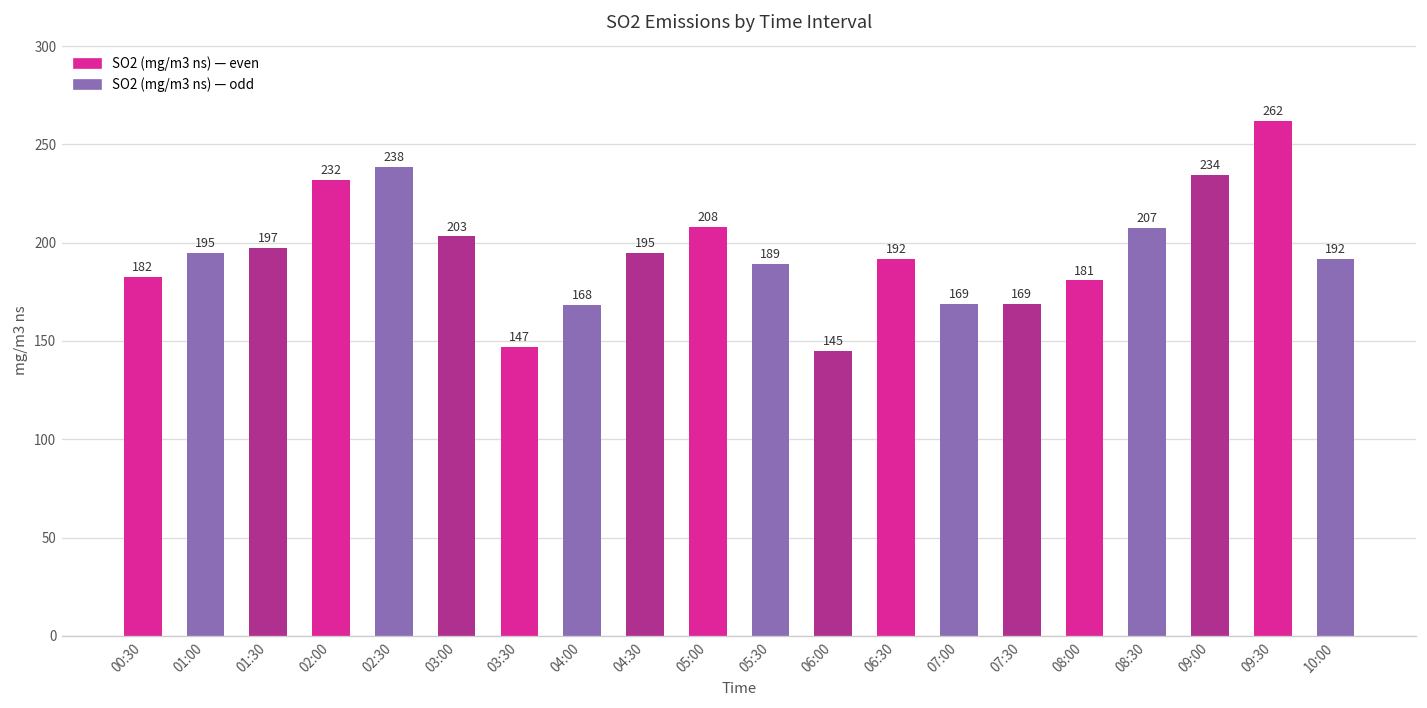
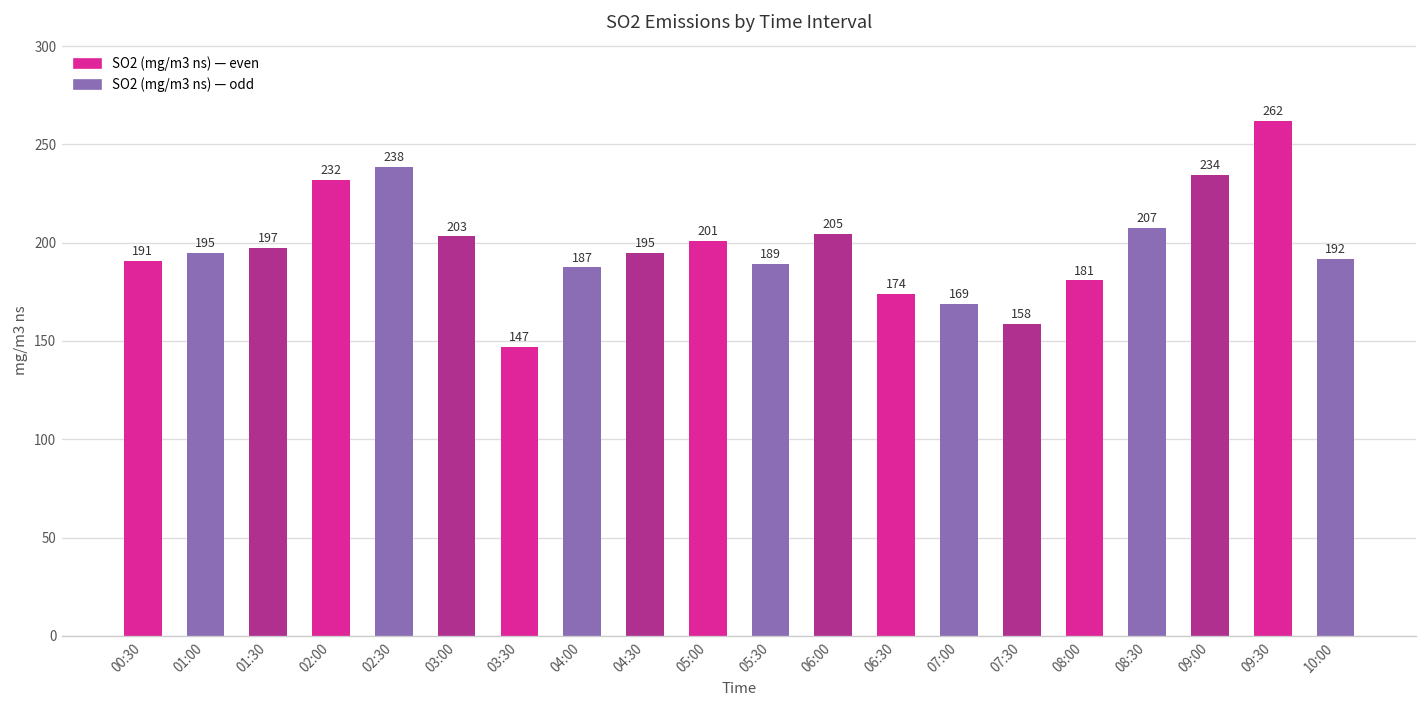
00:30: 182 -> 191
04:00: 168 -> 187
05:00: 208 -> 201
06:00: 145 -> 205
06:30: 192 -> 174
07:30: 169 -> 158
